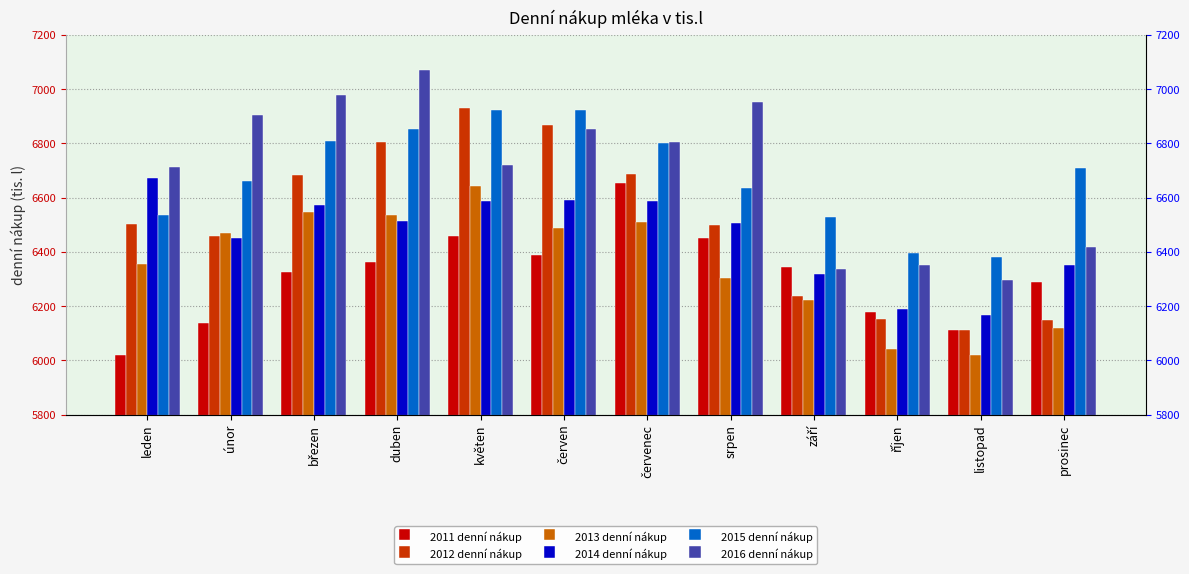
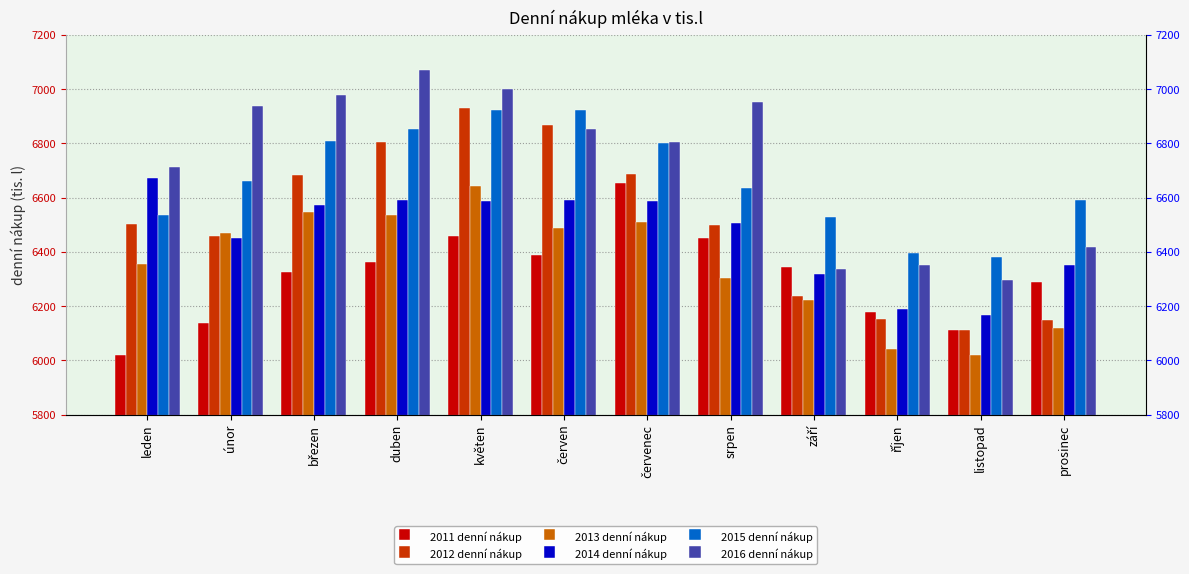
2016 denní nákup, únor: 6900 -> 6940
2014 denní nákup, duben: 6520 -> 6590
2016 denní nákup, květen: 6720 -> 7000
2015 denní nákup, prosinec: 6710 -> 6590
